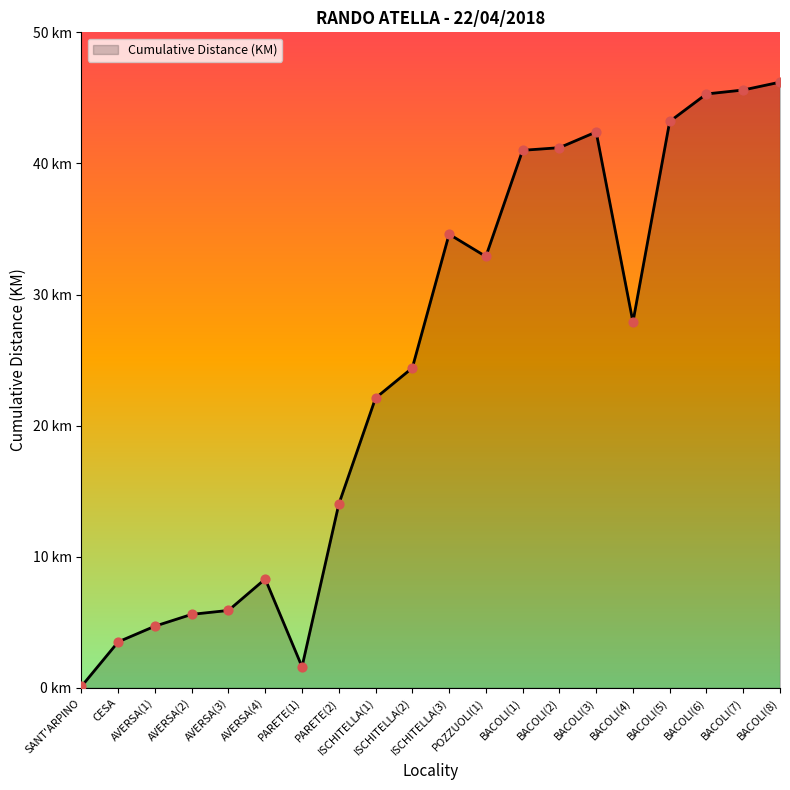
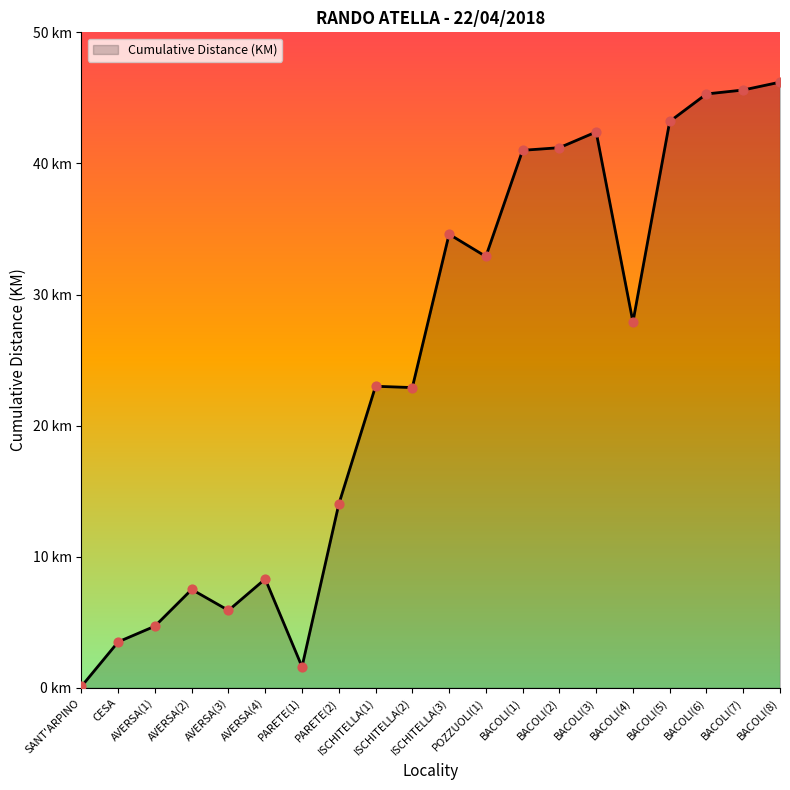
AVERSA(2): 5.6 km -> 7.5 km
ISCHITELLA(1): 22.1 km -> 23.0 km
ISCHITELLA(2): 24.4 km -> 22.9 km
